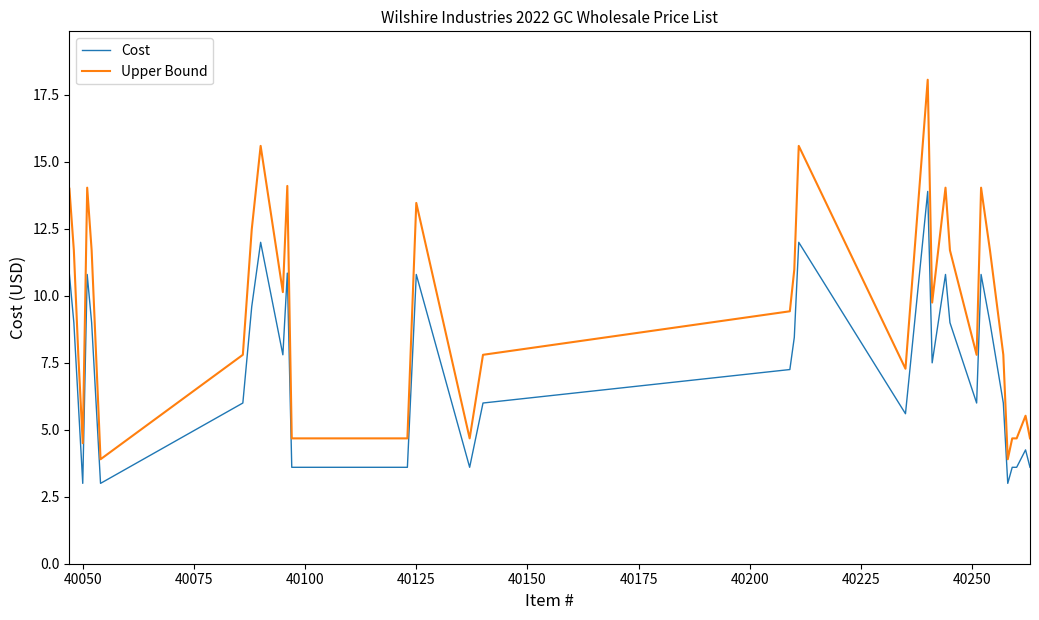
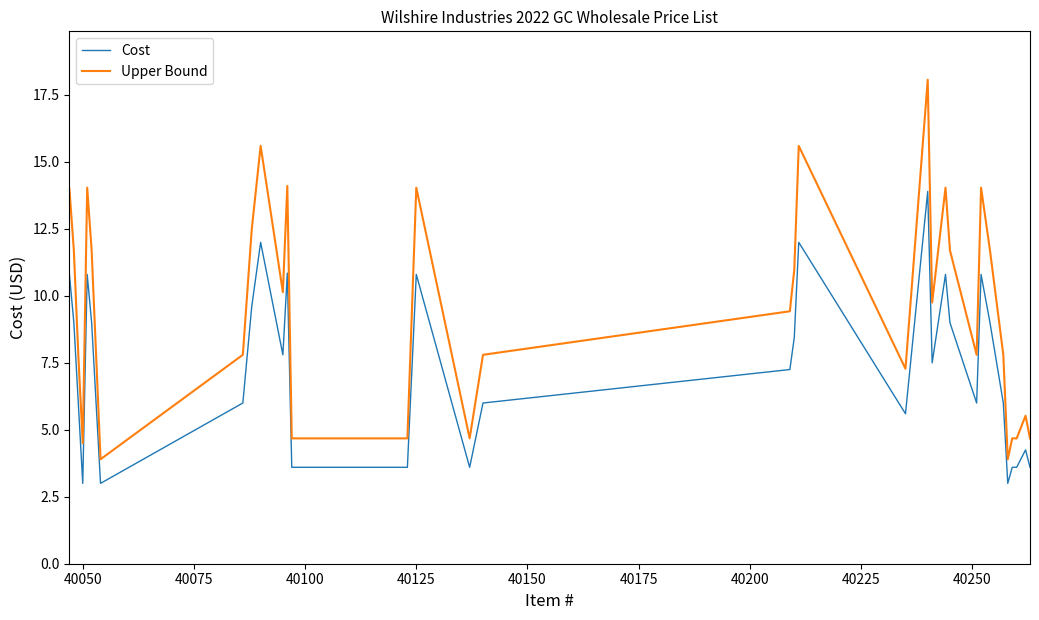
Upper Bound, 40125: 13.5 -> 14.0
